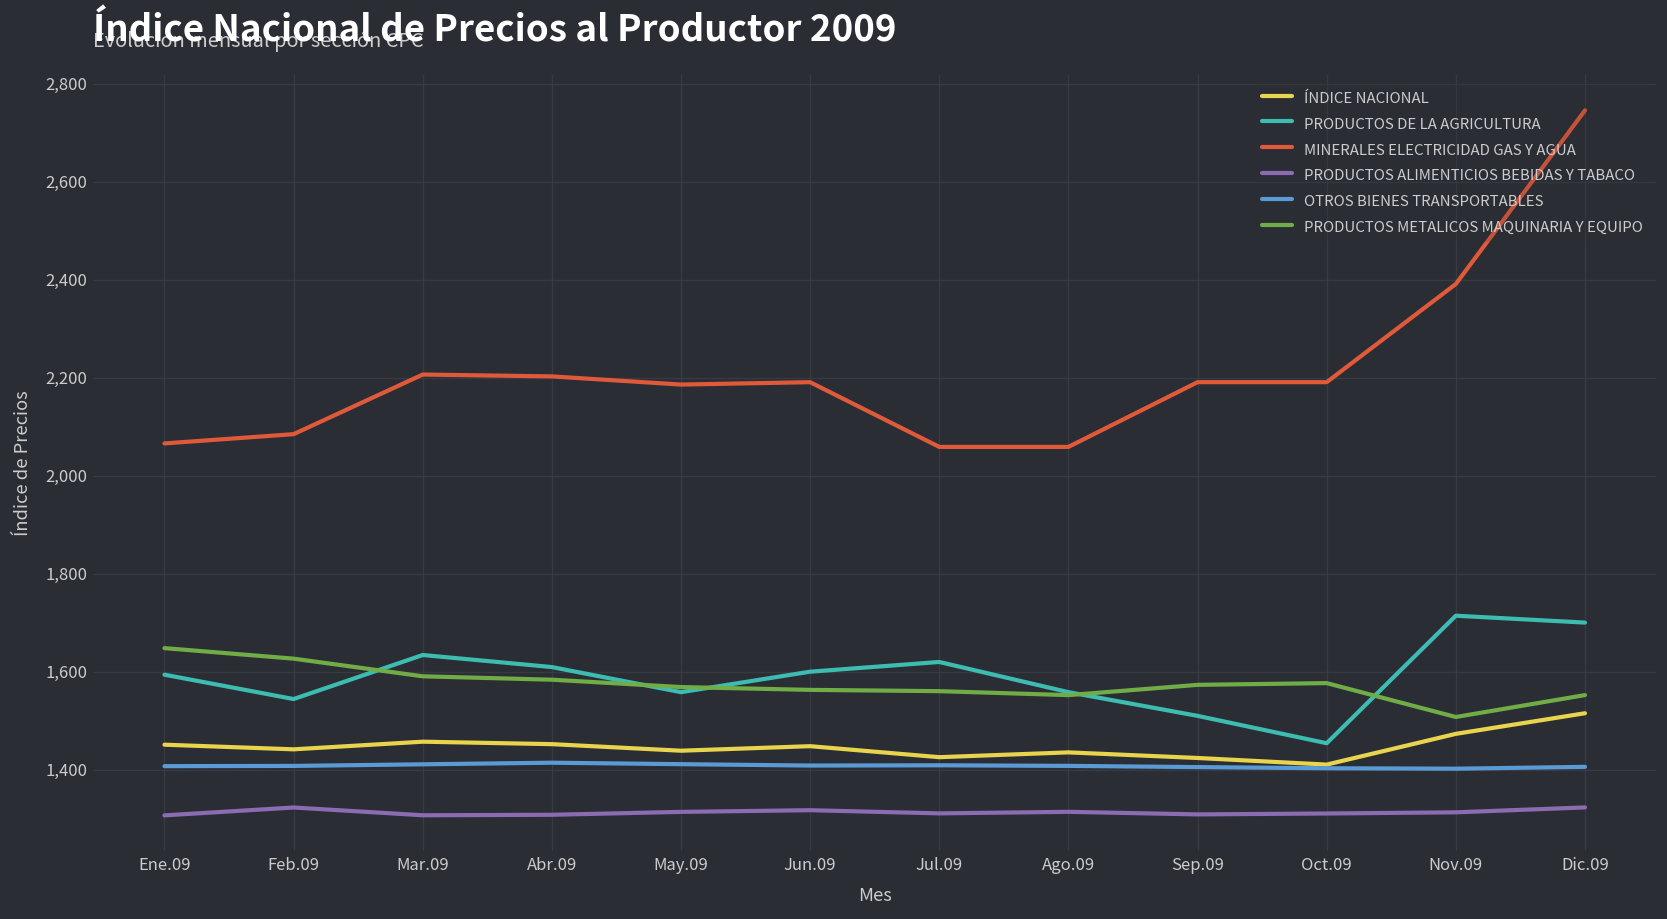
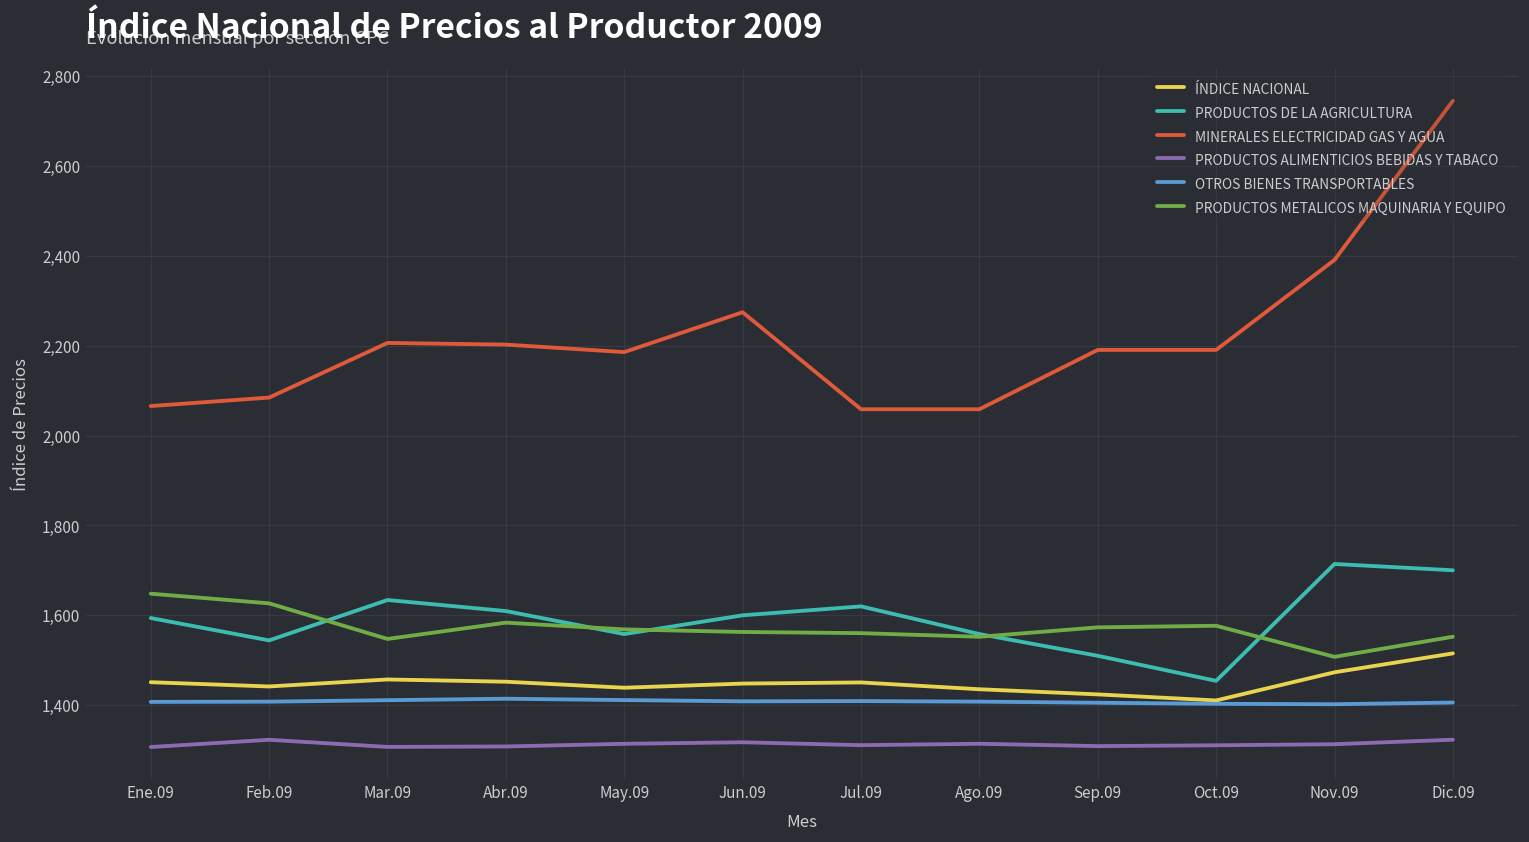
PRODUCTOS METALICOS MAQUINARIA Y EQUIPO, Mar.09: 1,590 -> 1,550
MINERALES ELECTRICIDAD GAS Y AGUA, Jun.09: 2,190 -> 2,270
ÍNDICE NACIONAL, Jul.09: 1,430 -> 1,450
